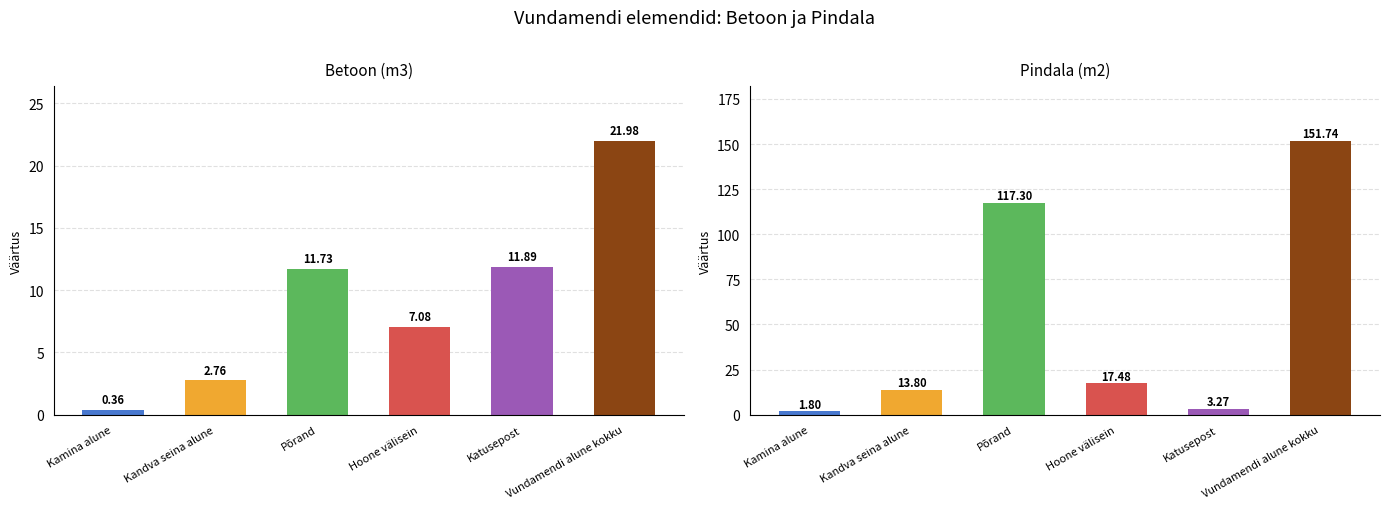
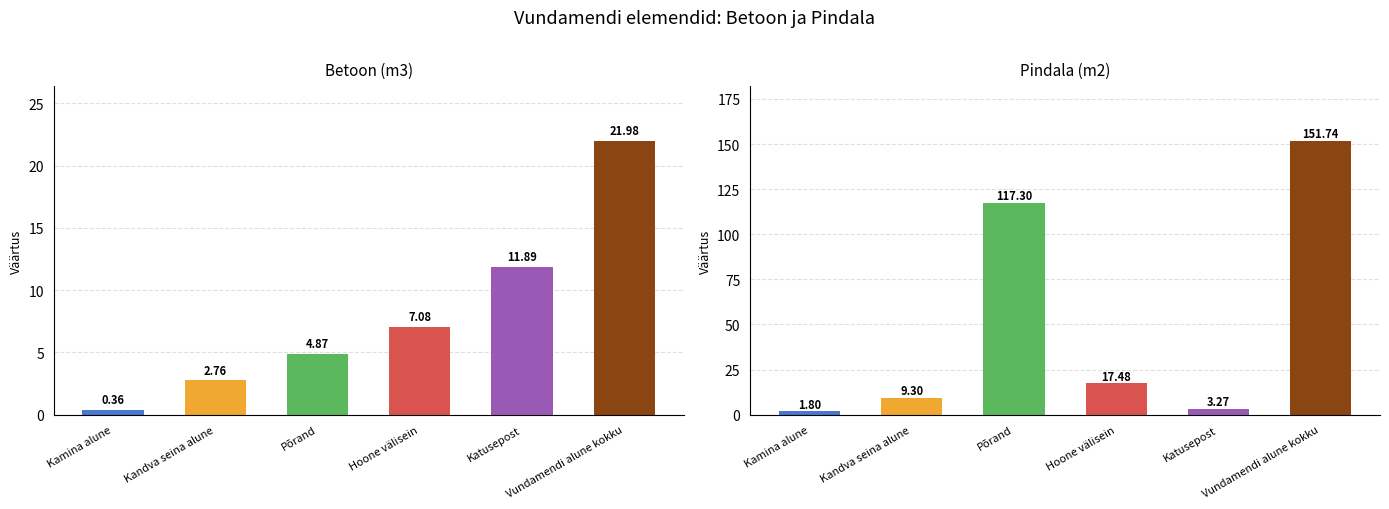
Betoon (m3), Põrand: 11.73 -> 4.87
Pindala (m2), Kandva seina alune: 13.80 -> 9.30
